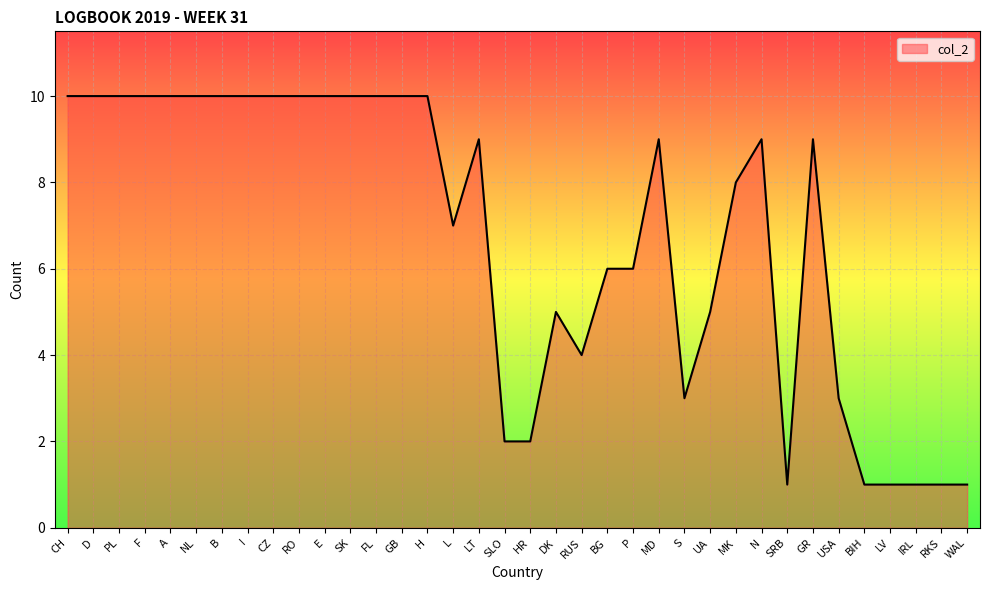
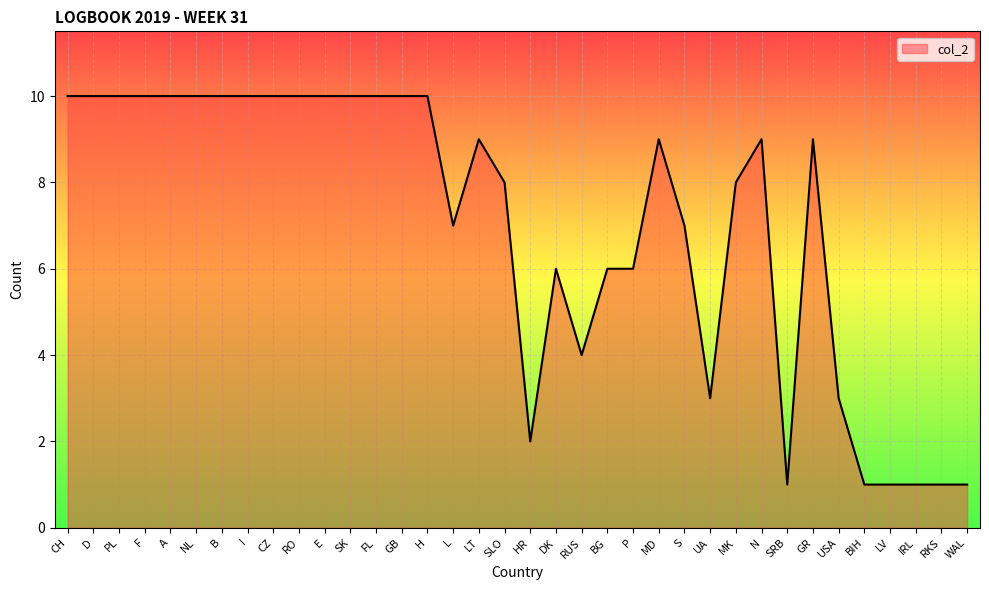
SLO: 2 -> 8
DK: 5 -> 6
S: 3 -> 7
UA: 5 -> 3
